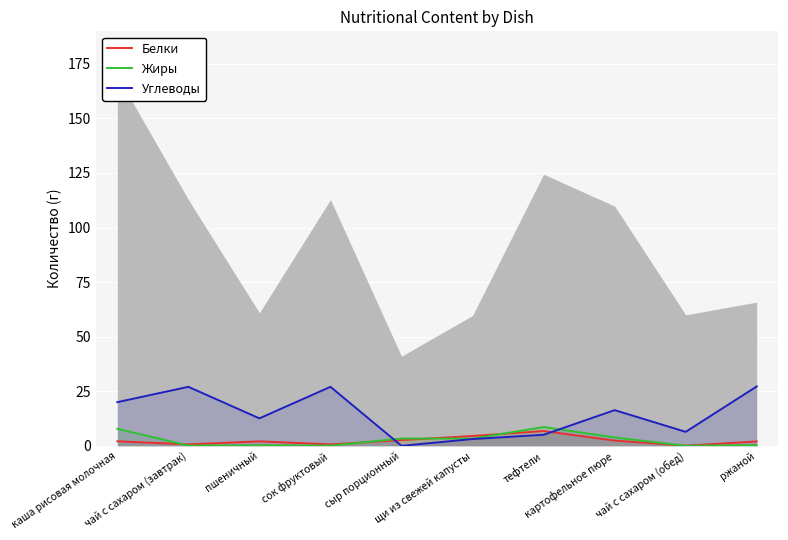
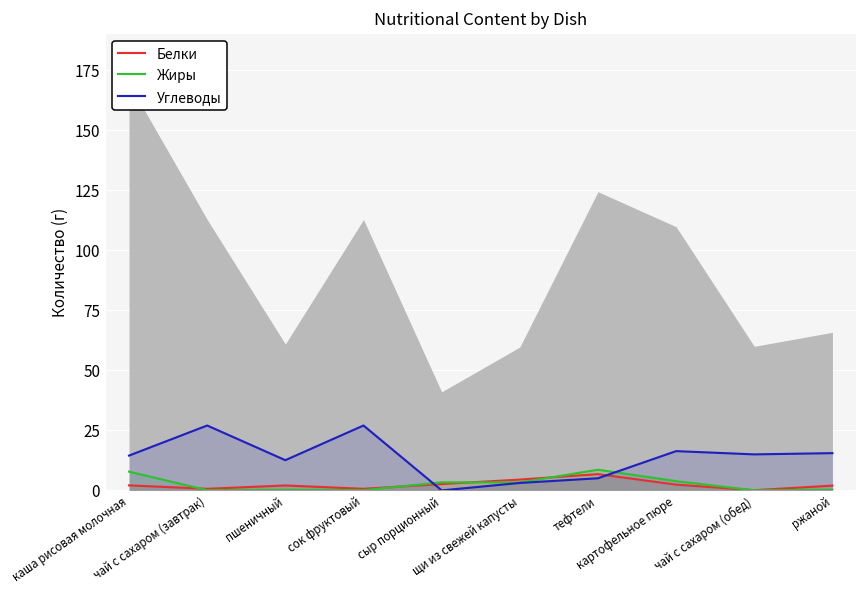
Углеводы, каша рисовая молочная: 20 -> 15
Углеводы, чай с сахаром (обед): 6 -> 15
Углеводы, ржаной: 27 -> 16
